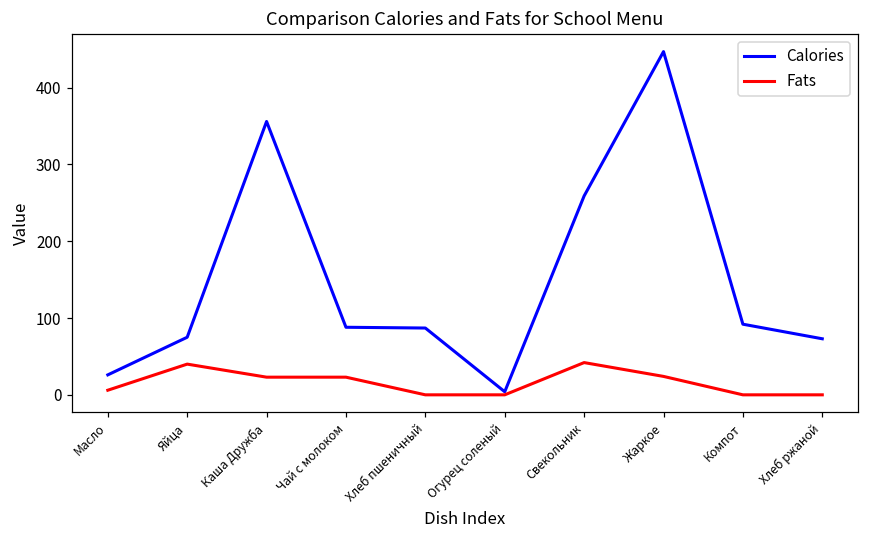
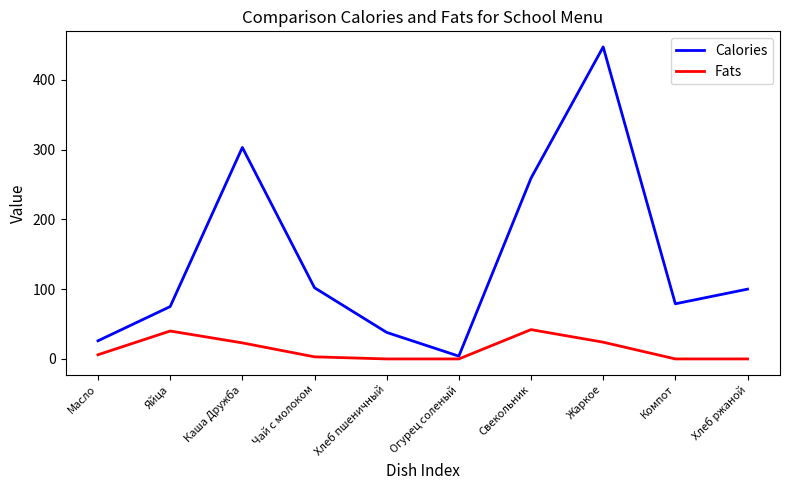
Calories, Каша Дружба: 360 -> 300
Calories, Чай с молоком: 90 -> 100
Fats, Чай с молоком: 20 -> 0
Calories, Хлеб пшеничный: 90 -> 40
Calories, Компот: 90 -> 80
Calories, Хлеб ржаной: 70 -> 100
